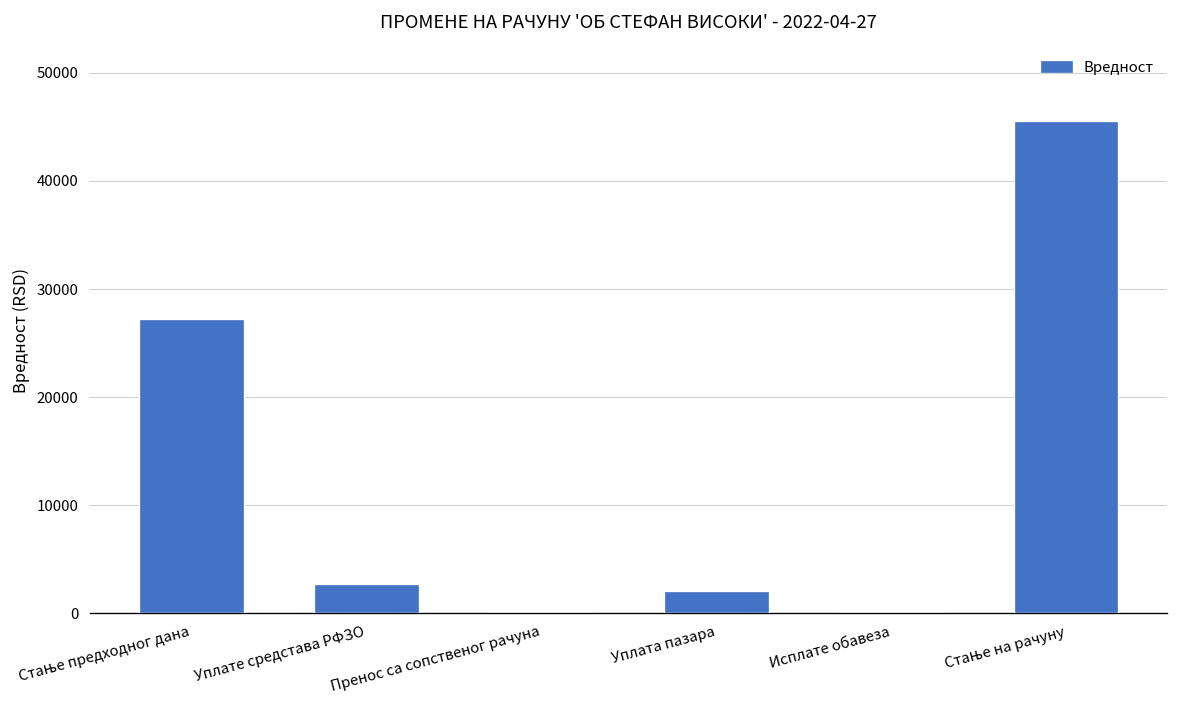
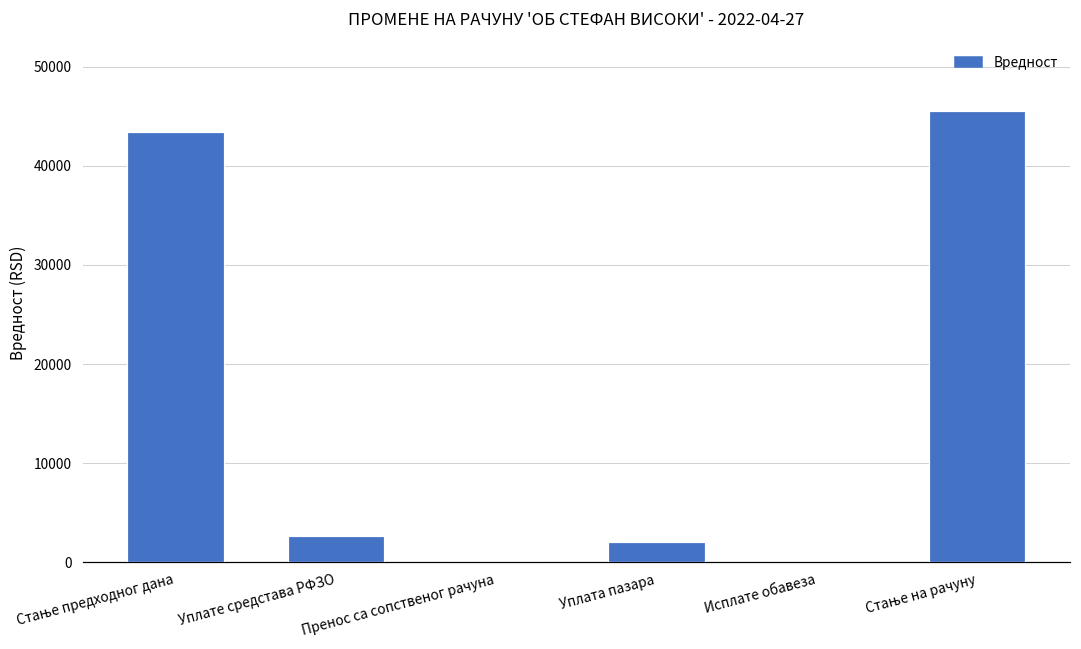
Стање предходног дана: 27000 -> 43000
